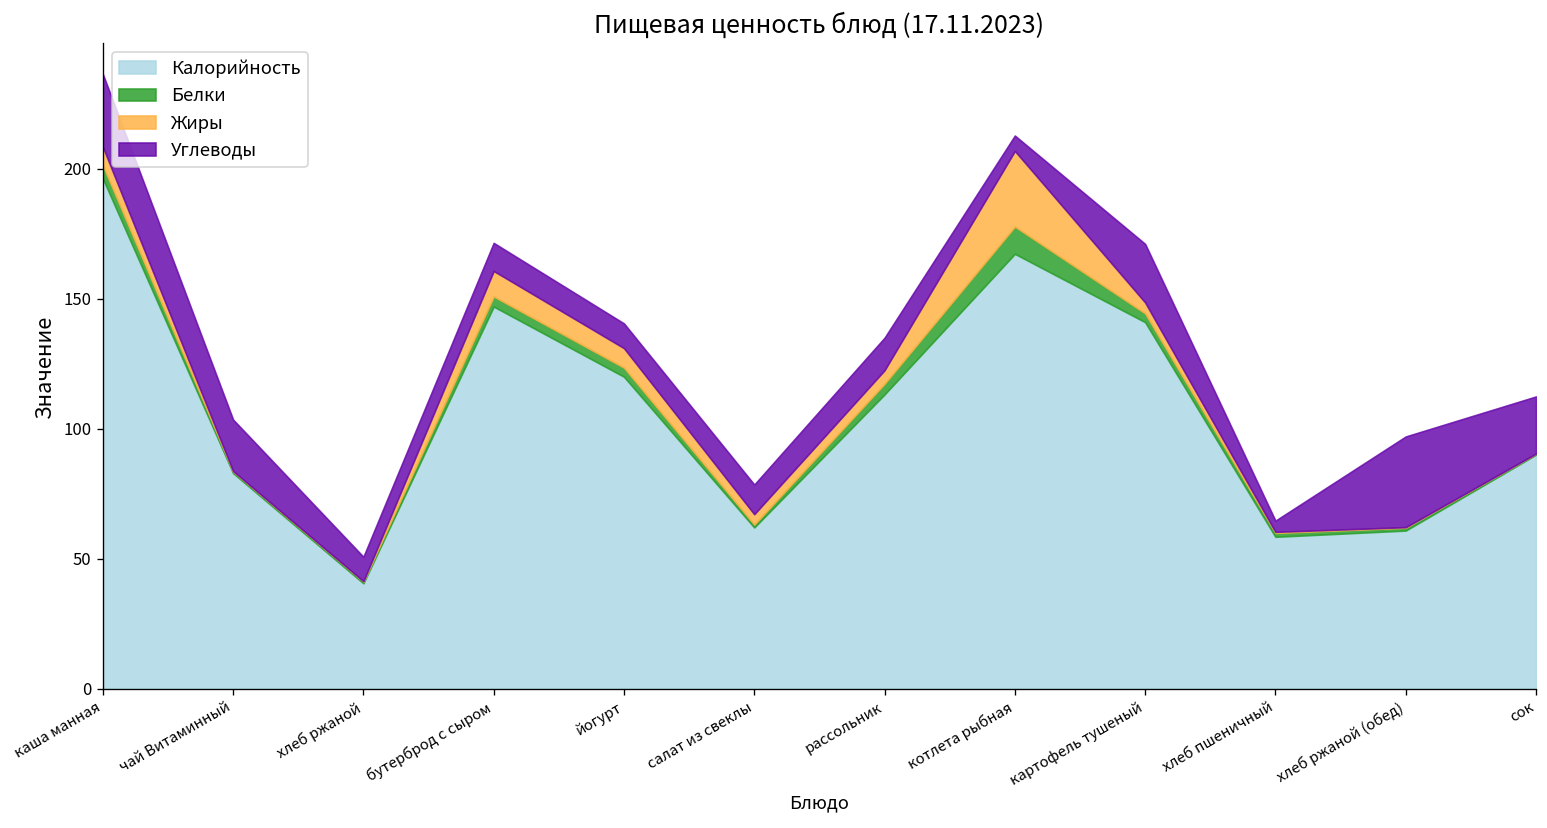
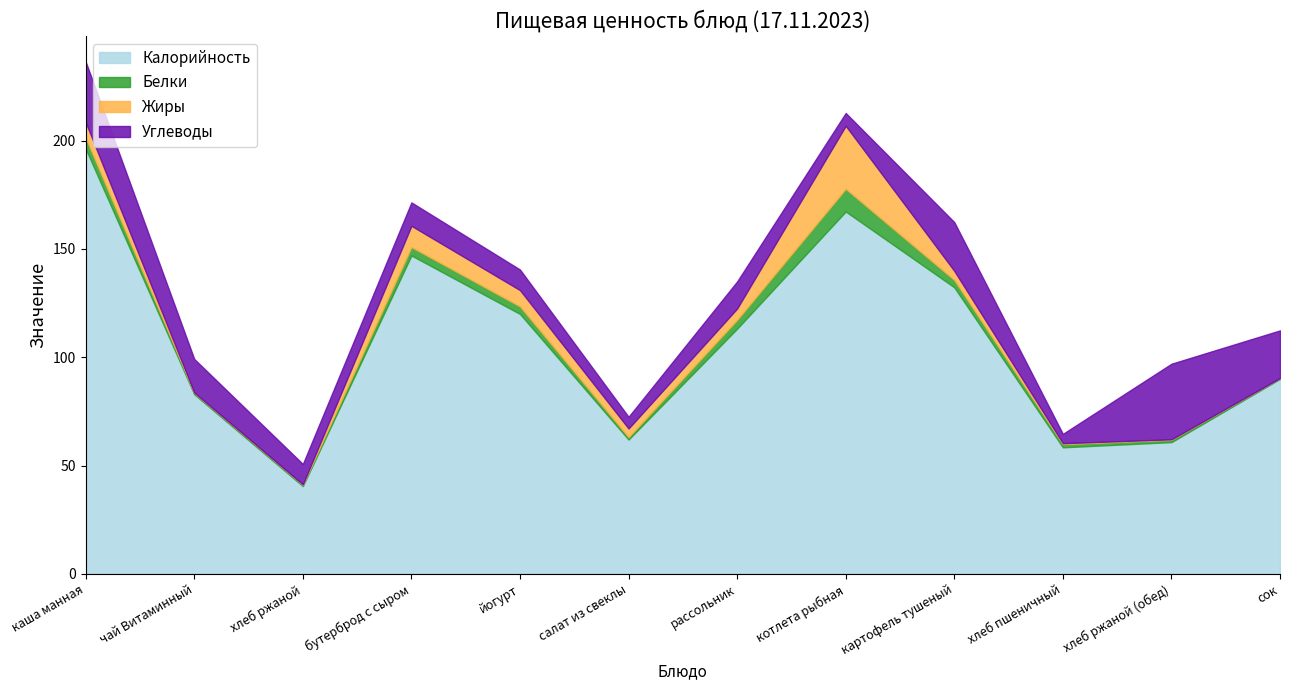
Углеводы, чай Витаминный: 20 -> 16
Углеводы, салат из свеклы: 11 -> 5
Калорийность, картофель тушеный: 141 -> 132
